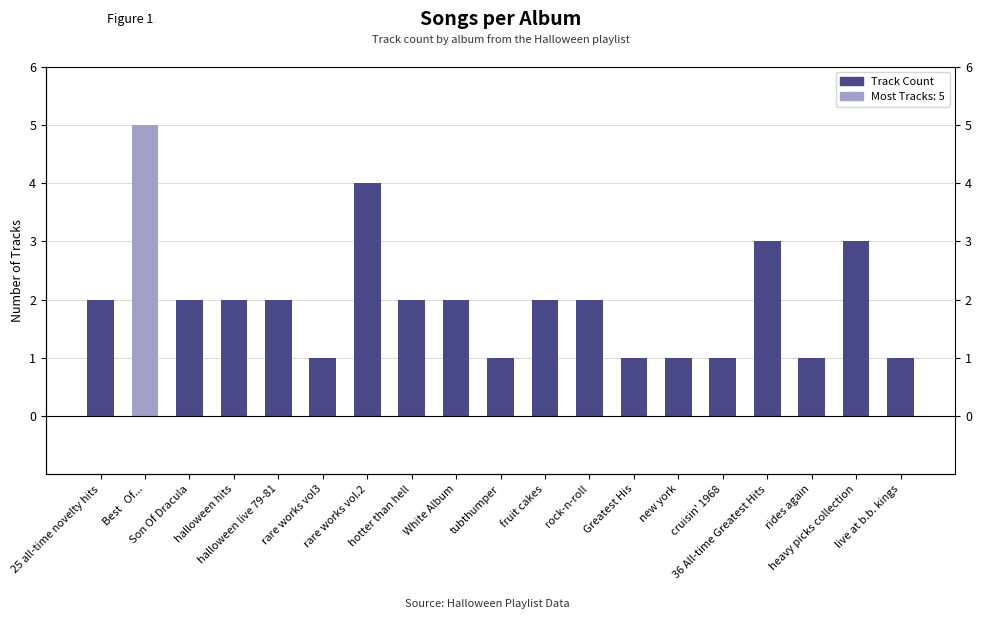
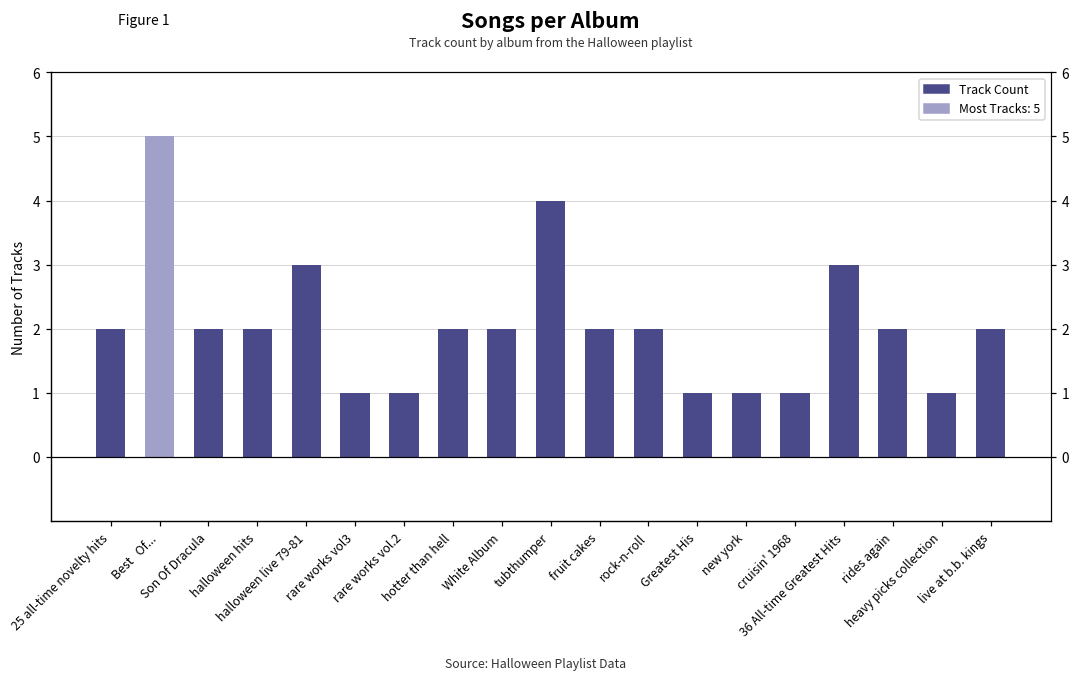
halloween live 79-81: 2 -> 3
rare works vol.2: 4 -> 1
tubthumper: 1 -> 4
rides again: 1 -> 2
heavy picks collection: 3 -> 1
live at b.b. kings: 1 -> 2
